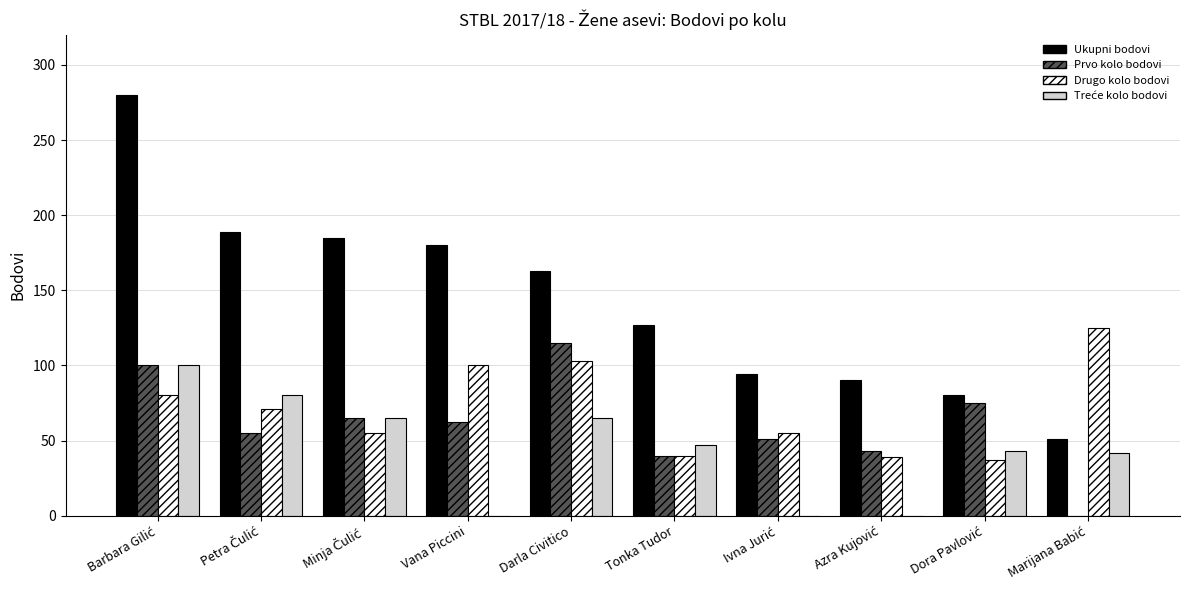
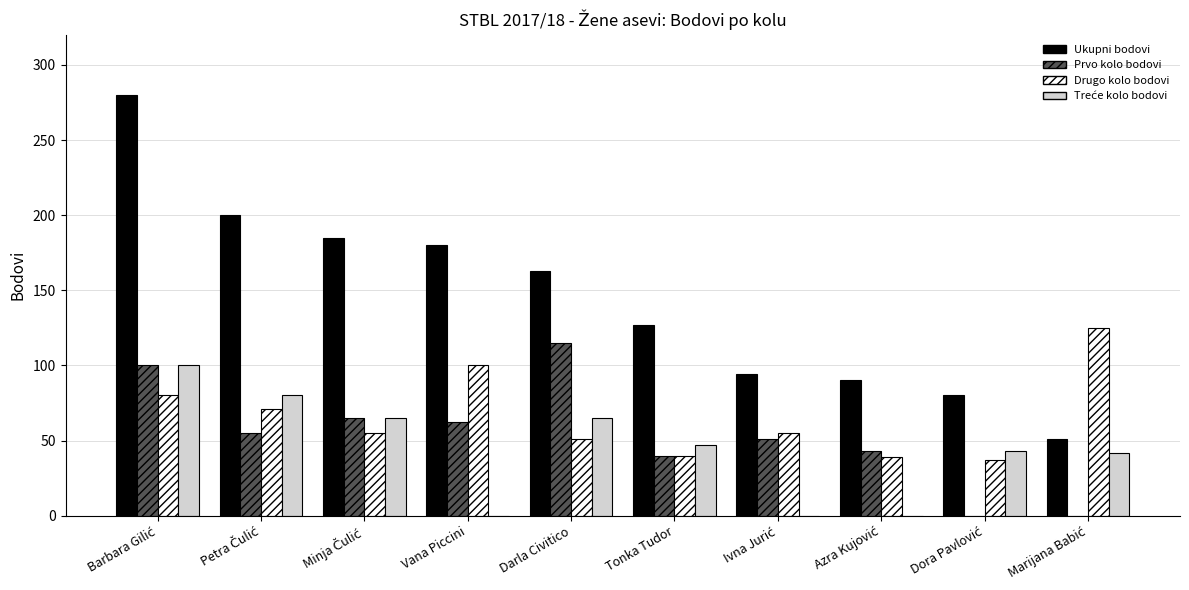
Ukupni bodovi, Petra Čulić: 189 -> 200
Drugo kolo bodovi, Darla Civitico: 103 -> 51
Prvo kolo bodovi, Dora Pavlović: 75 -> 0
